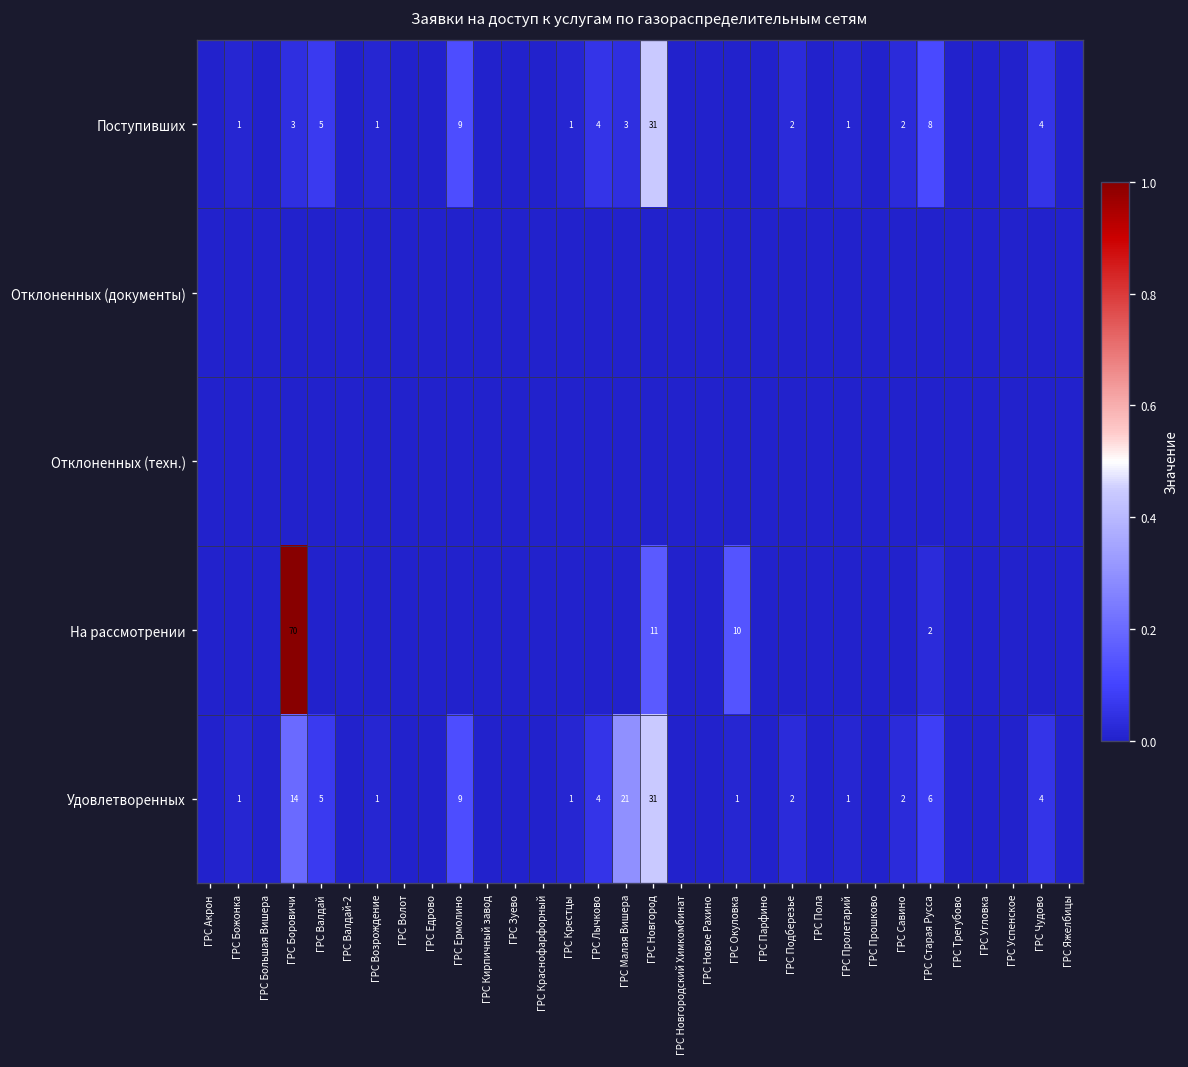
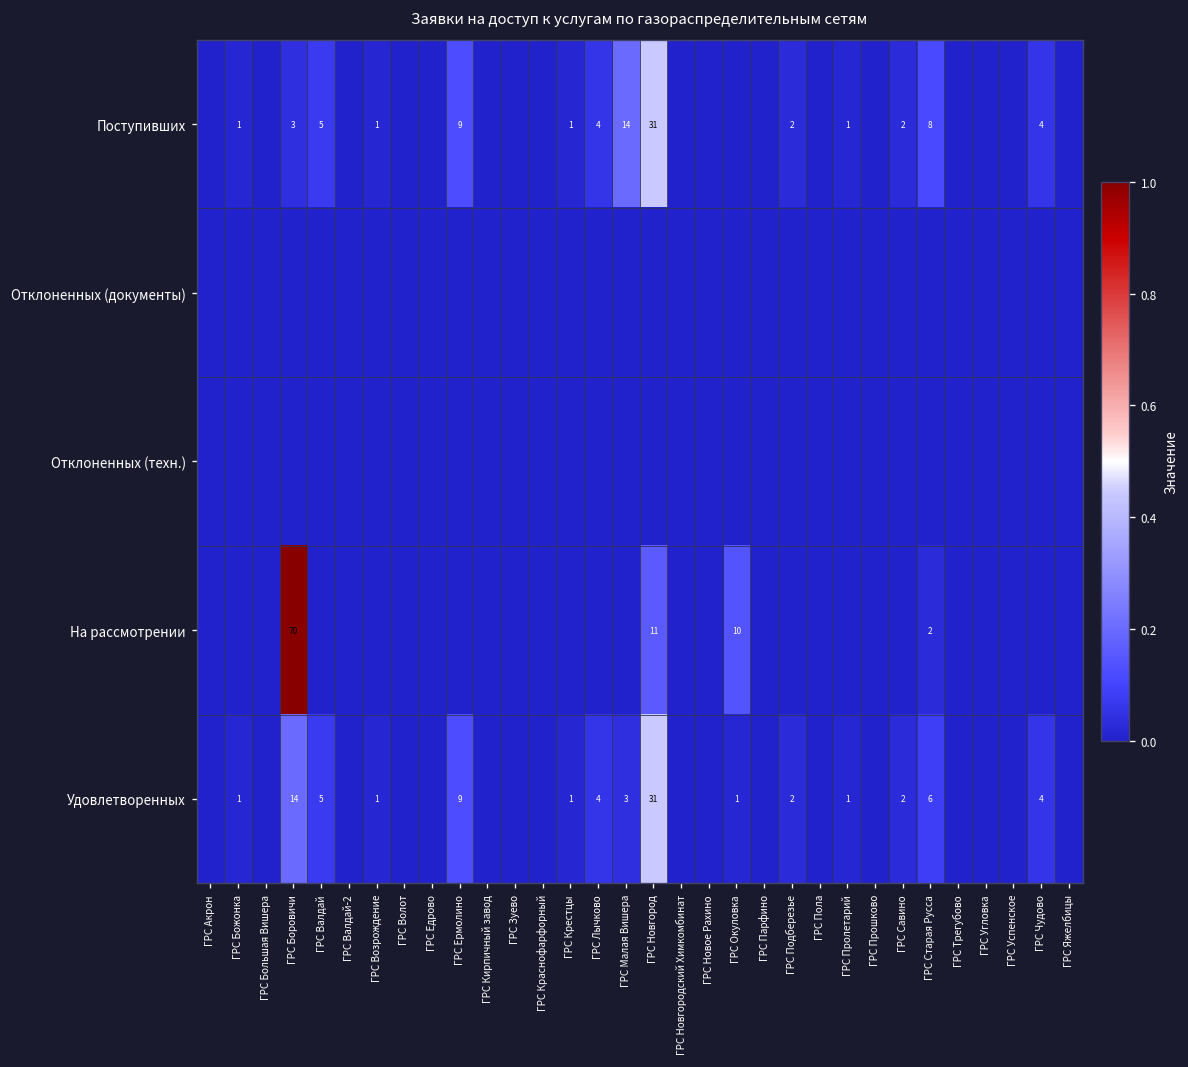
Поступивших, ГРС Малая Вишера: 3 -> 14
Удовлетворенных, ГРС Малая Вишера: 21 -> 3
